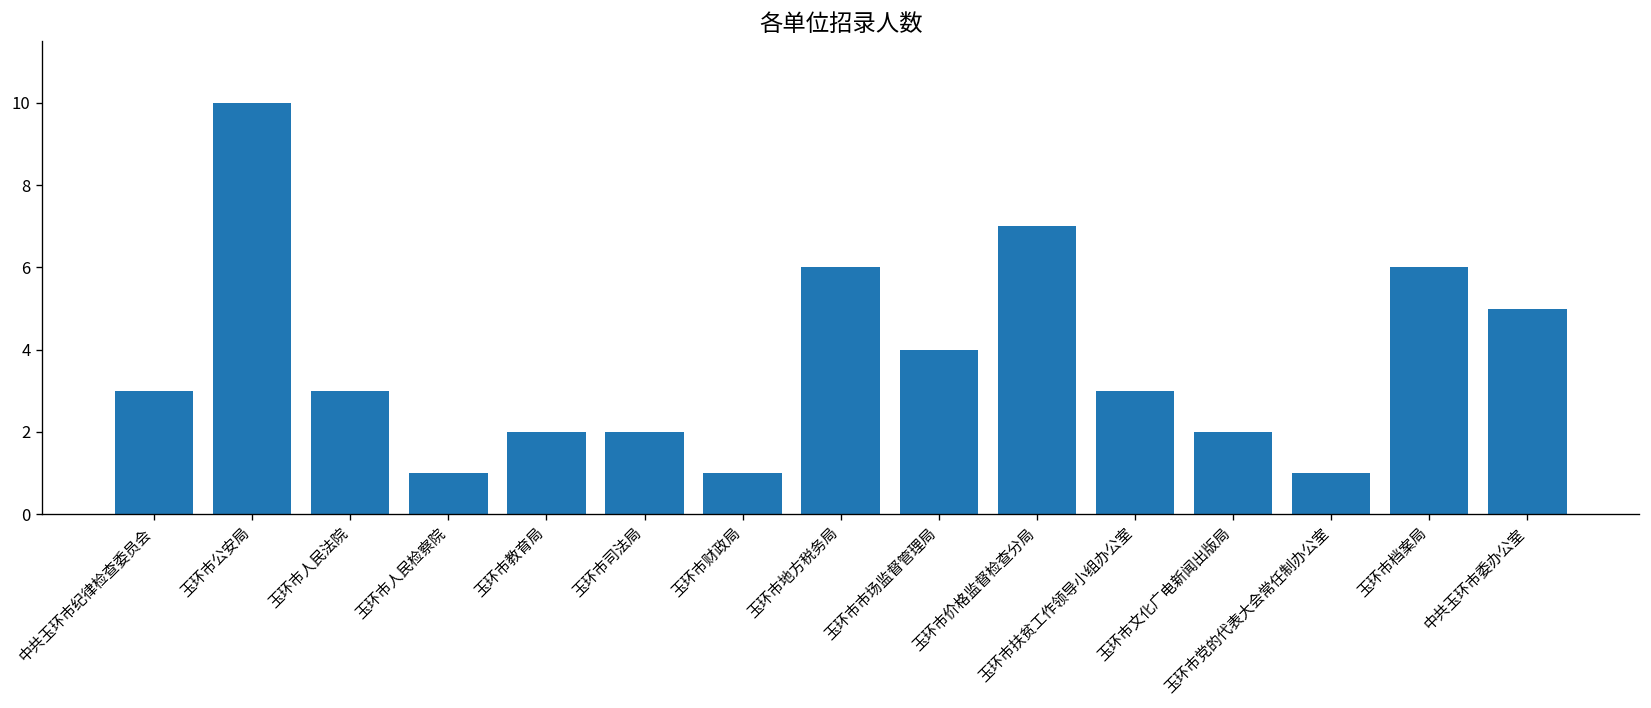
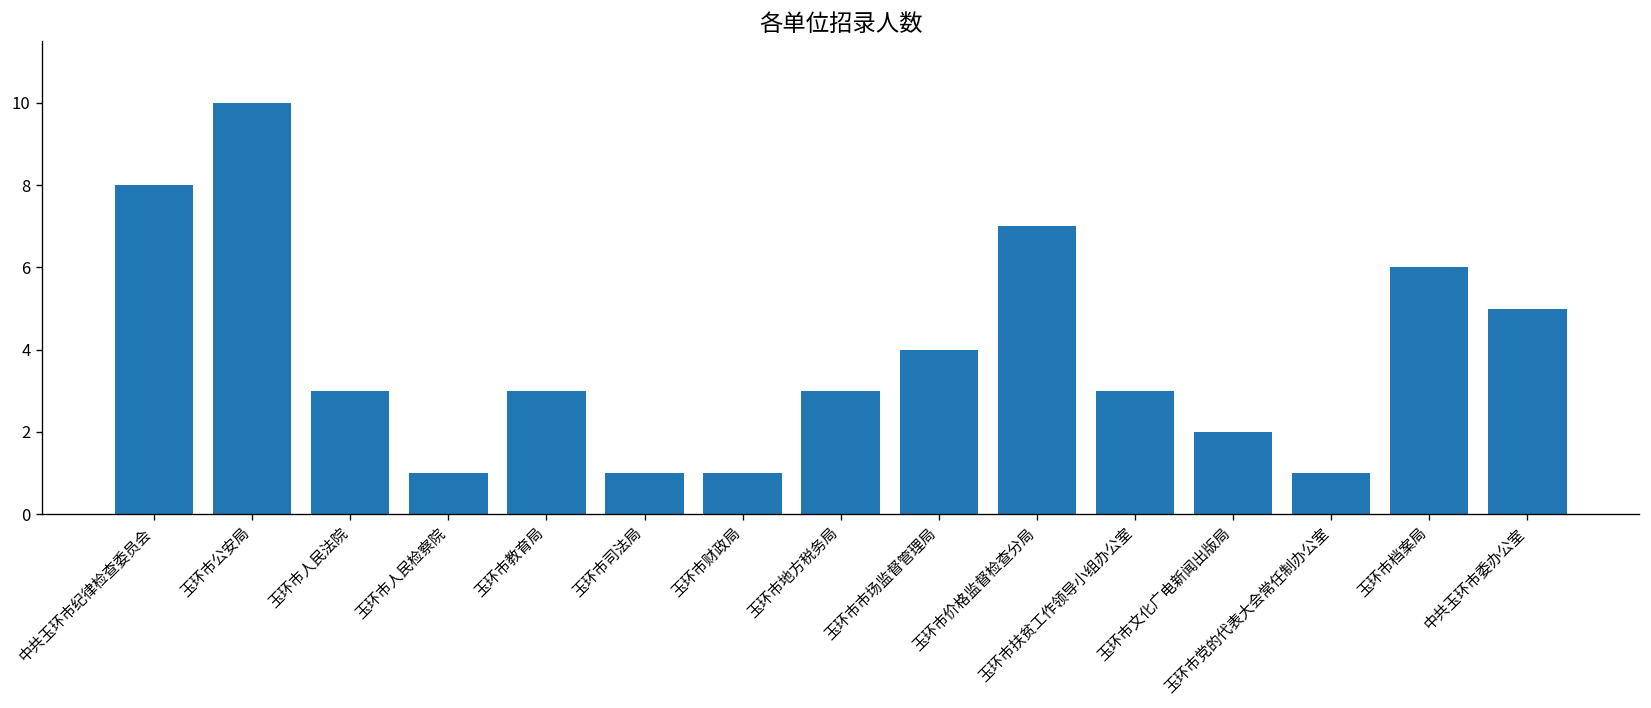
中共玉环市纪律检查委员会: 3 -> 8
玉环市教育局: 2 -> 3
玉环市司法局: 2 -> 1
玉环市地方税务局: 6 -> 3
